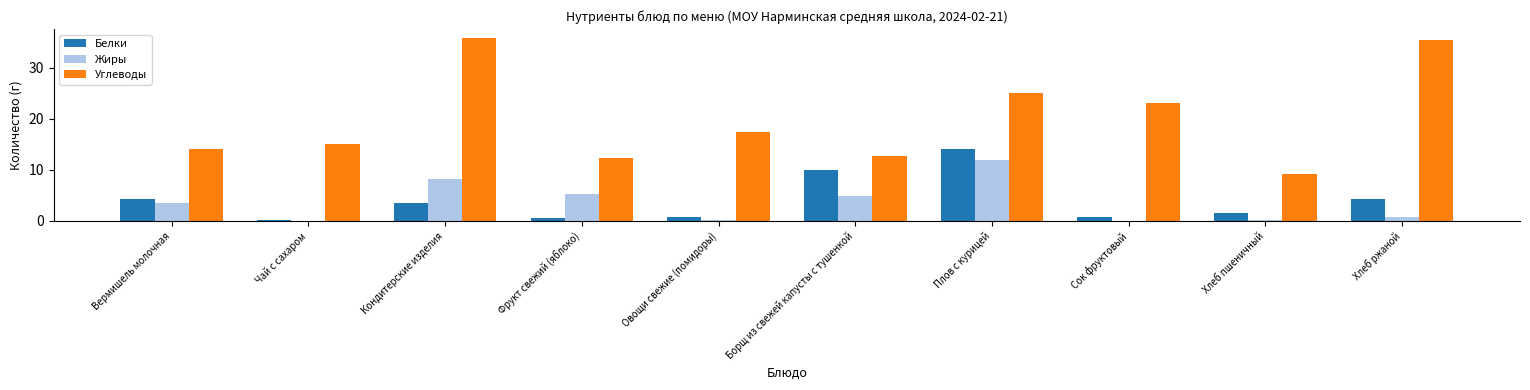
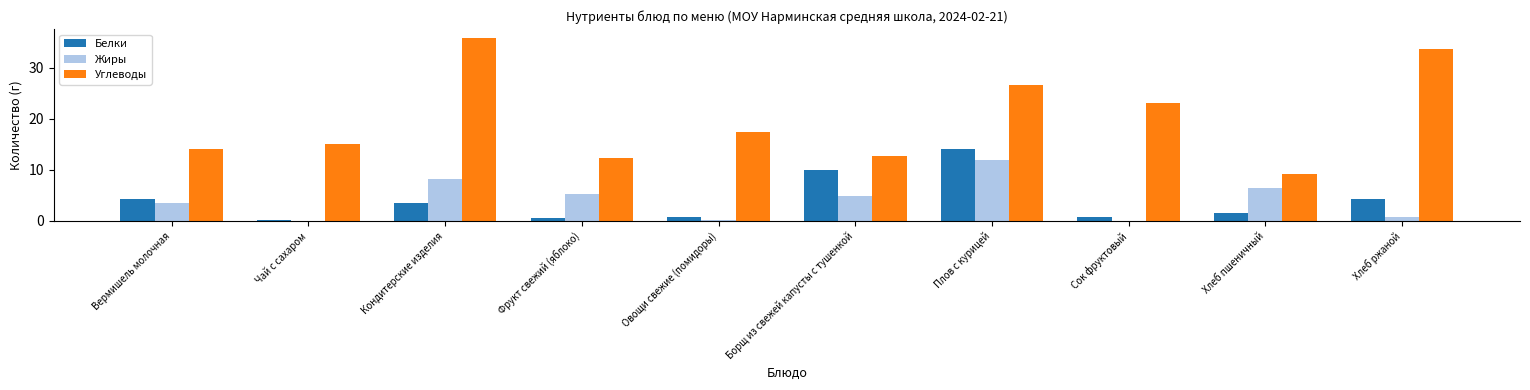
Углеводы, Плов с курицей: 25 -> 27
Жиры, Хлеб пшеничный: 0 -> 6
Углеводы, Хлеб ржаной: 36 -> 34
